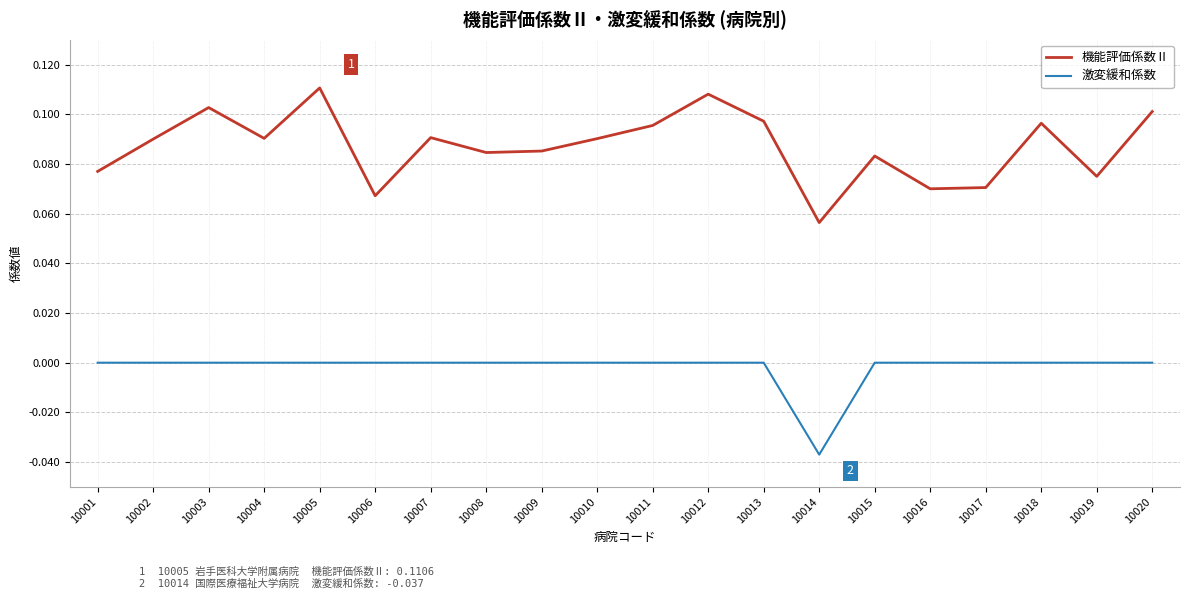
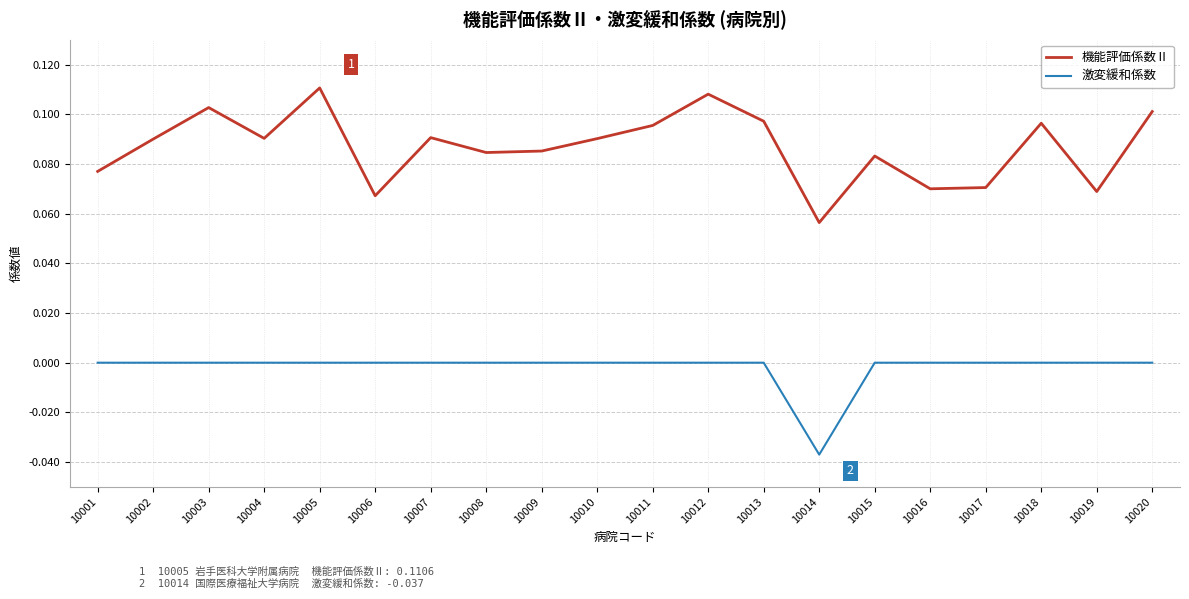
機能評価係数Ⅱ, 10019: 0.075 -> 0.069
